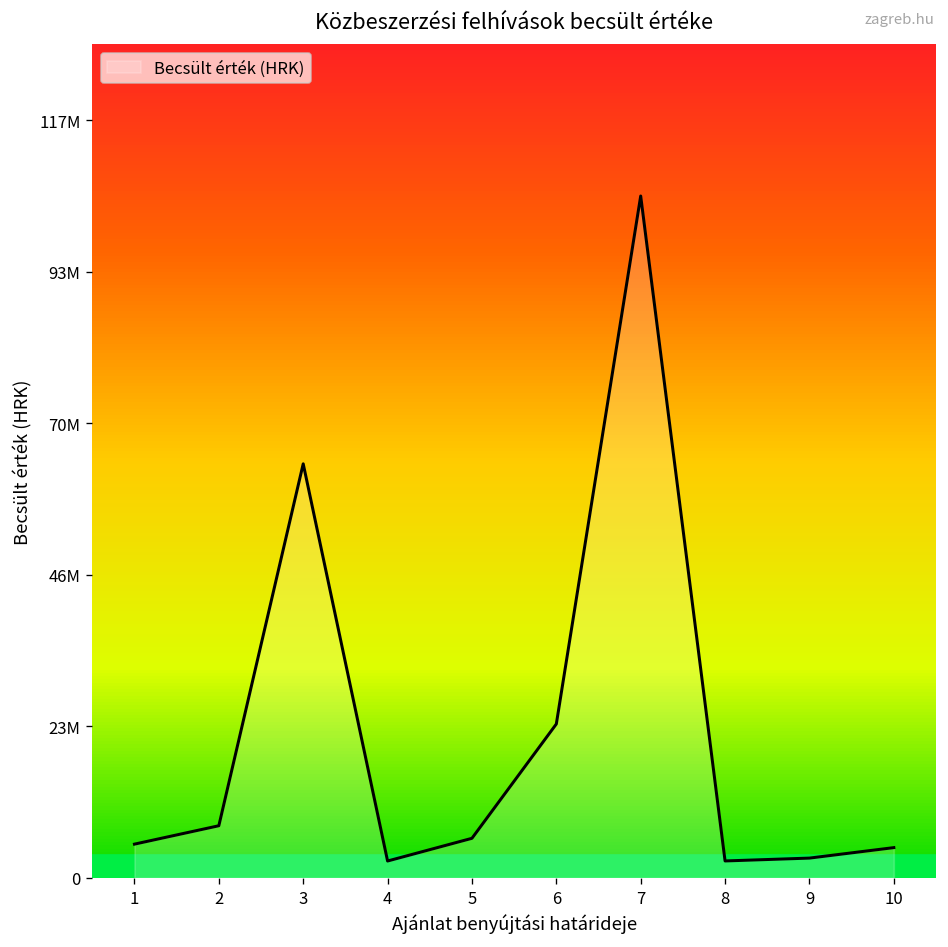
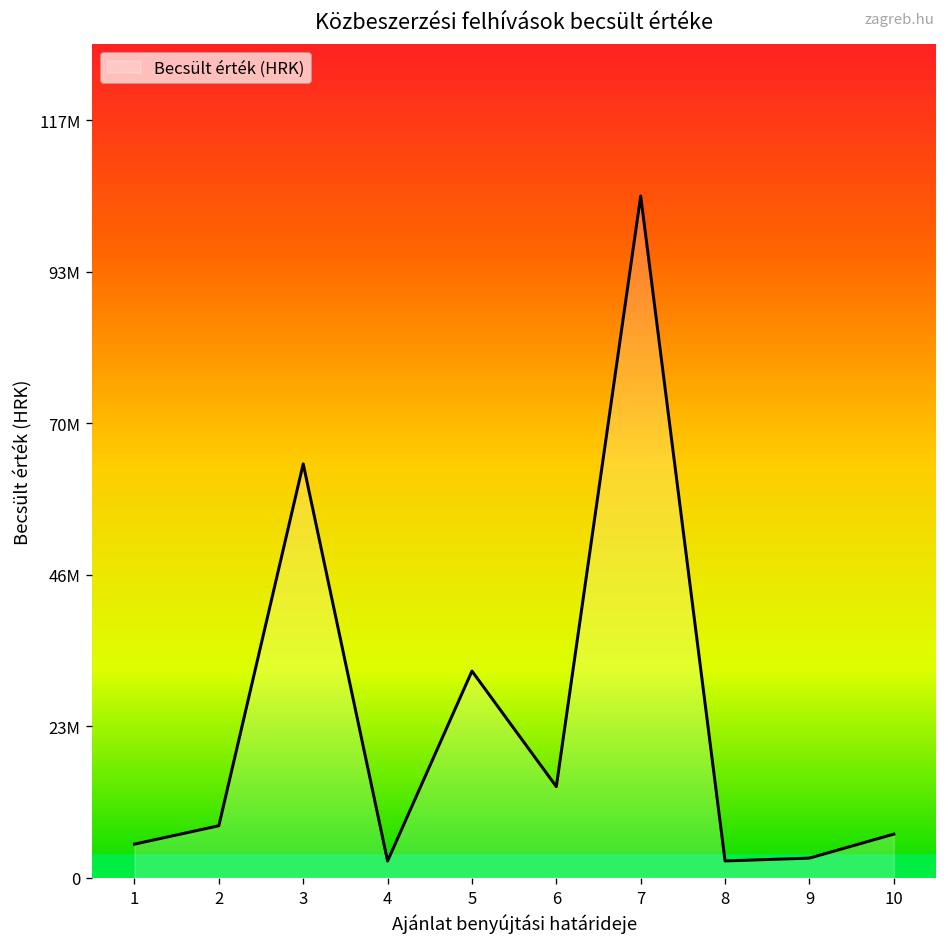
5: 6000000 -> 32000000
6: 24000000 -> 14000000
10: 5000000 -> 7000000
